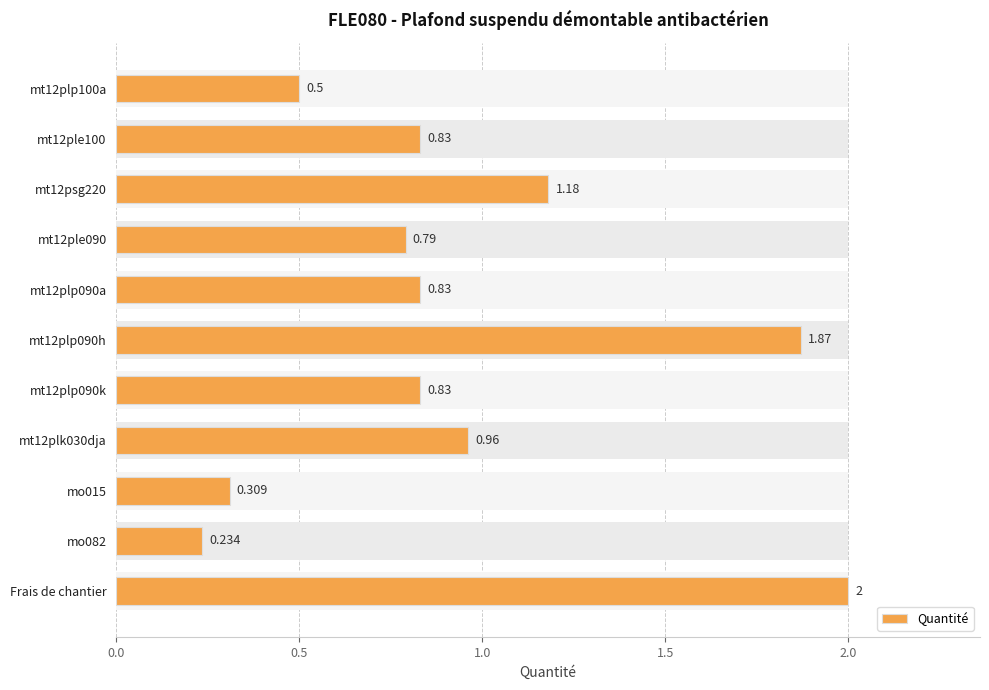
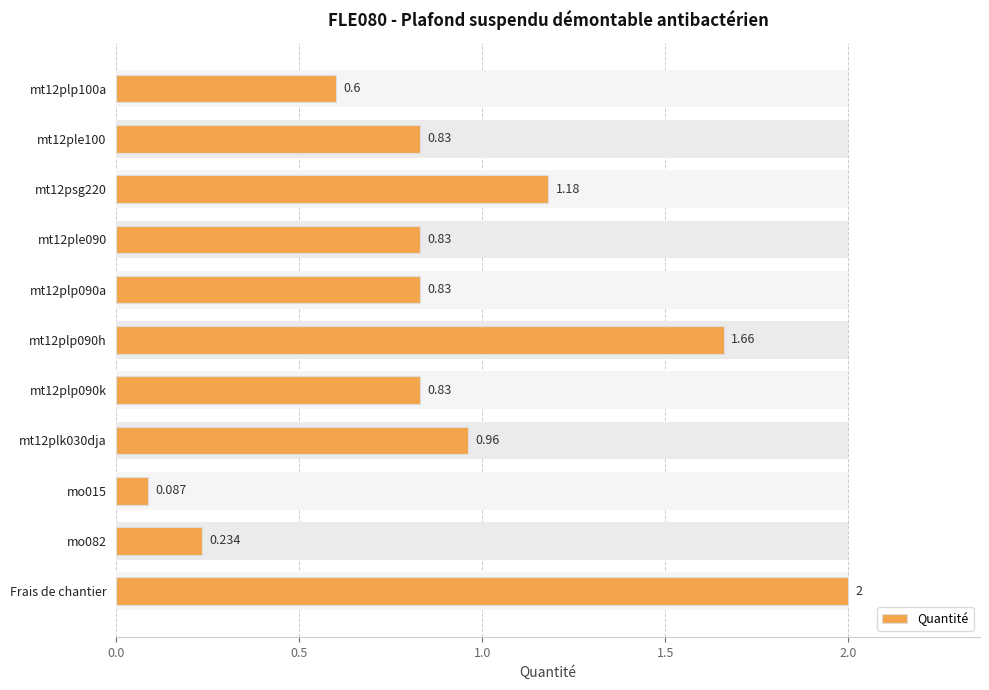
Quantité, mt12plp100a: 0.5 -> 0.6
Quantité, mt12ple090: 0.79 -> 0.83
Quantité, mt12plp090h: 1.87 -> 1.66
Quantité, mo015: 0.309 -> 0.087
